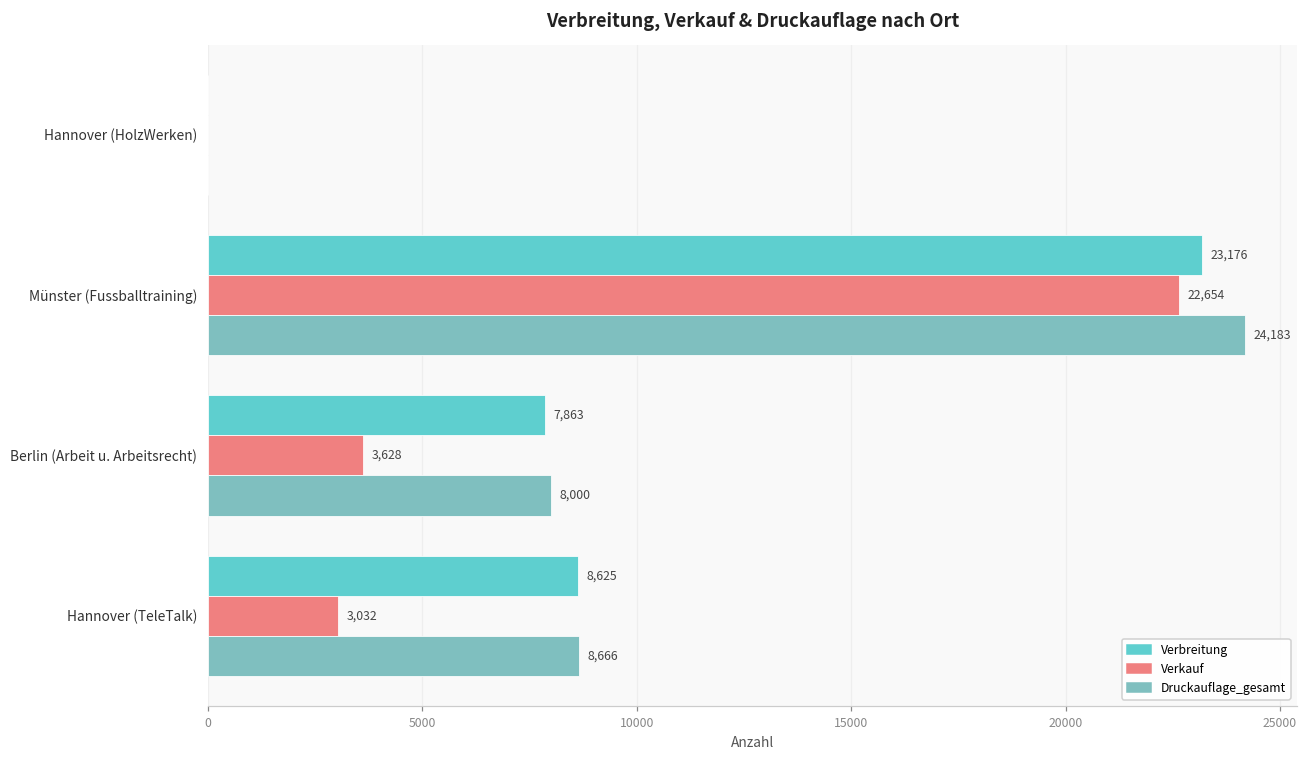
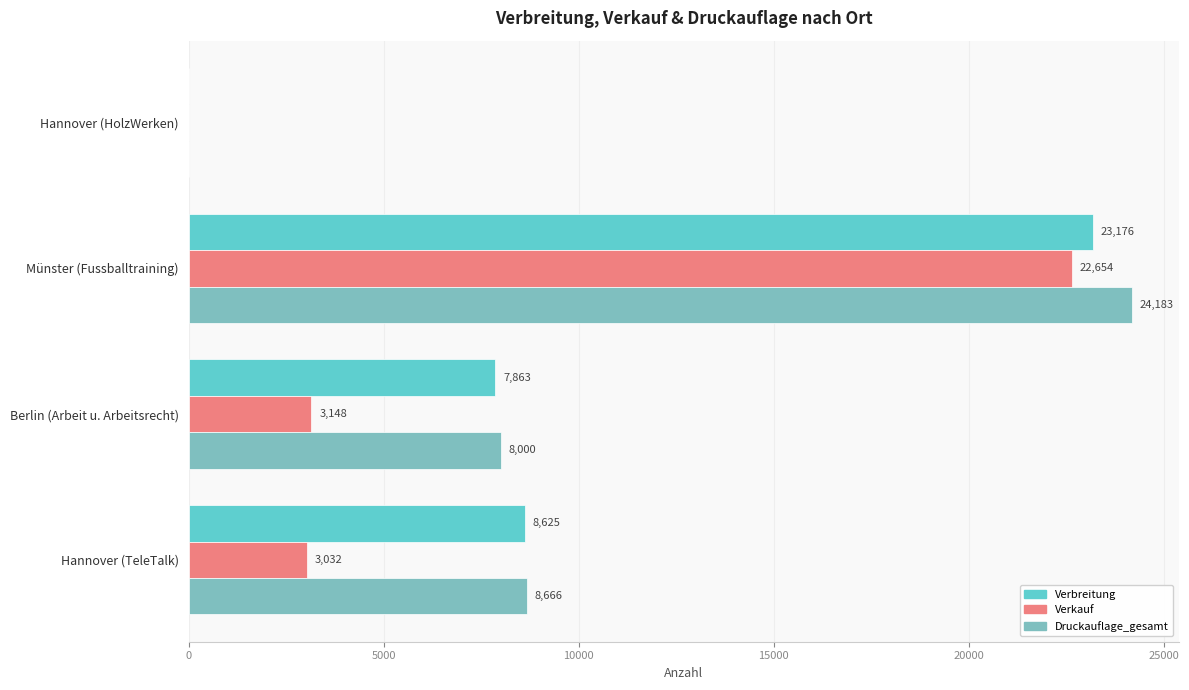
Verkauf, Berlin (Arbeit u. Arbeitsrecht): 3,628 -> 3,148
